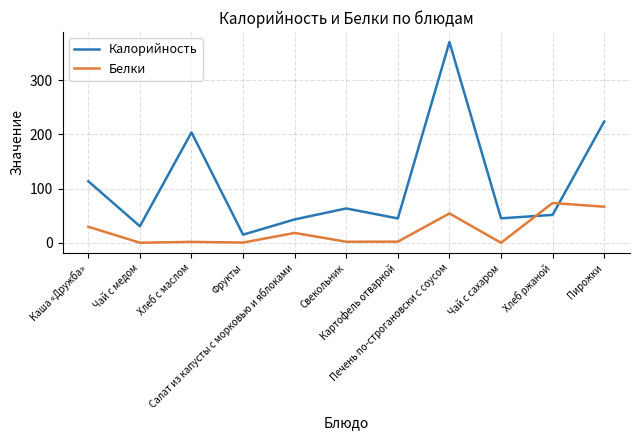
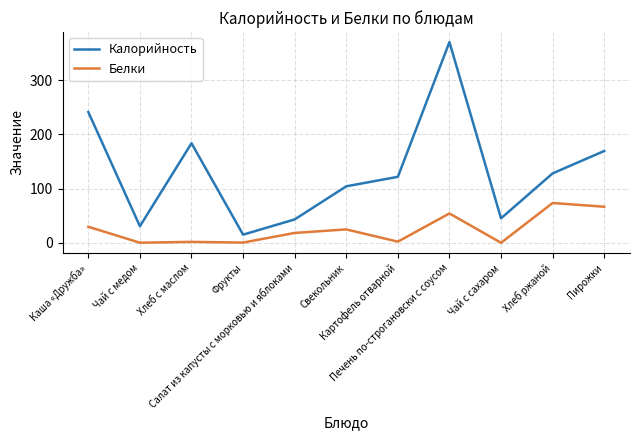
Калорийность, Каша «Дружба»: 110 -> 240
Калорийность, Хлеб с маслом: 200 -> 180
Калорийность, Свекольник: 60 -> 100
Белки, Свекольник: 0 -> 20
Калорийность, Картофель отварной: 40 -> 120
Калорийность, Хлеб ржаной: 50 -> 130
Калорийность, Пирожки: 220 -> 170
